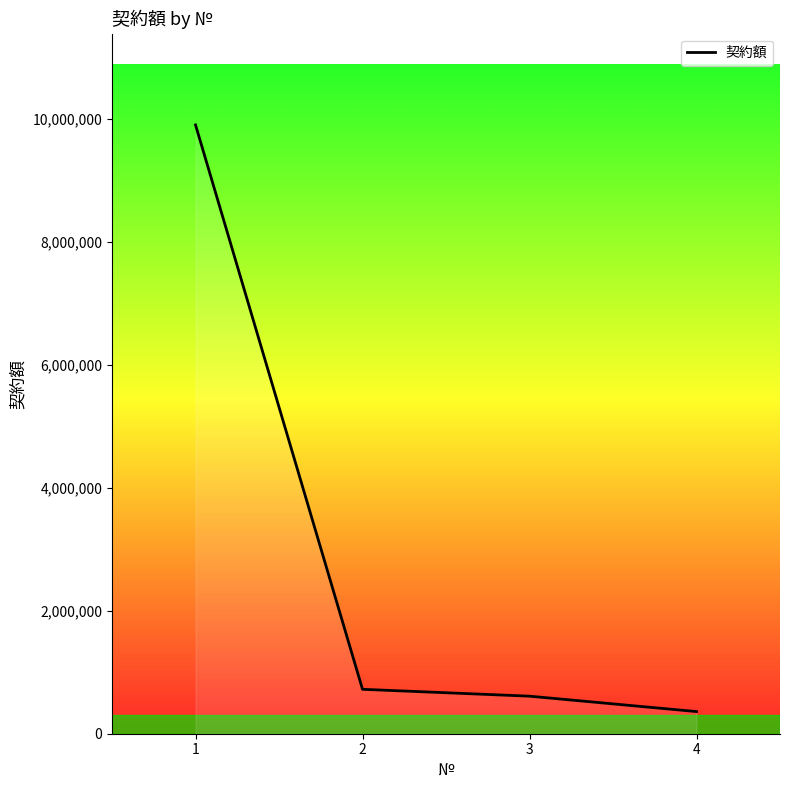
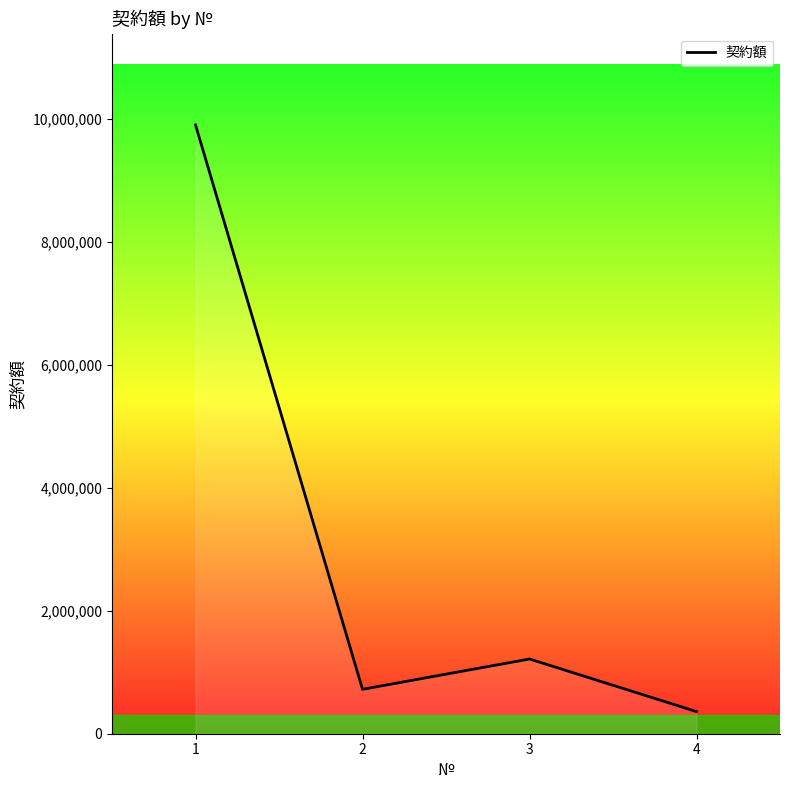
3: 600,000 -> 1,200,000
